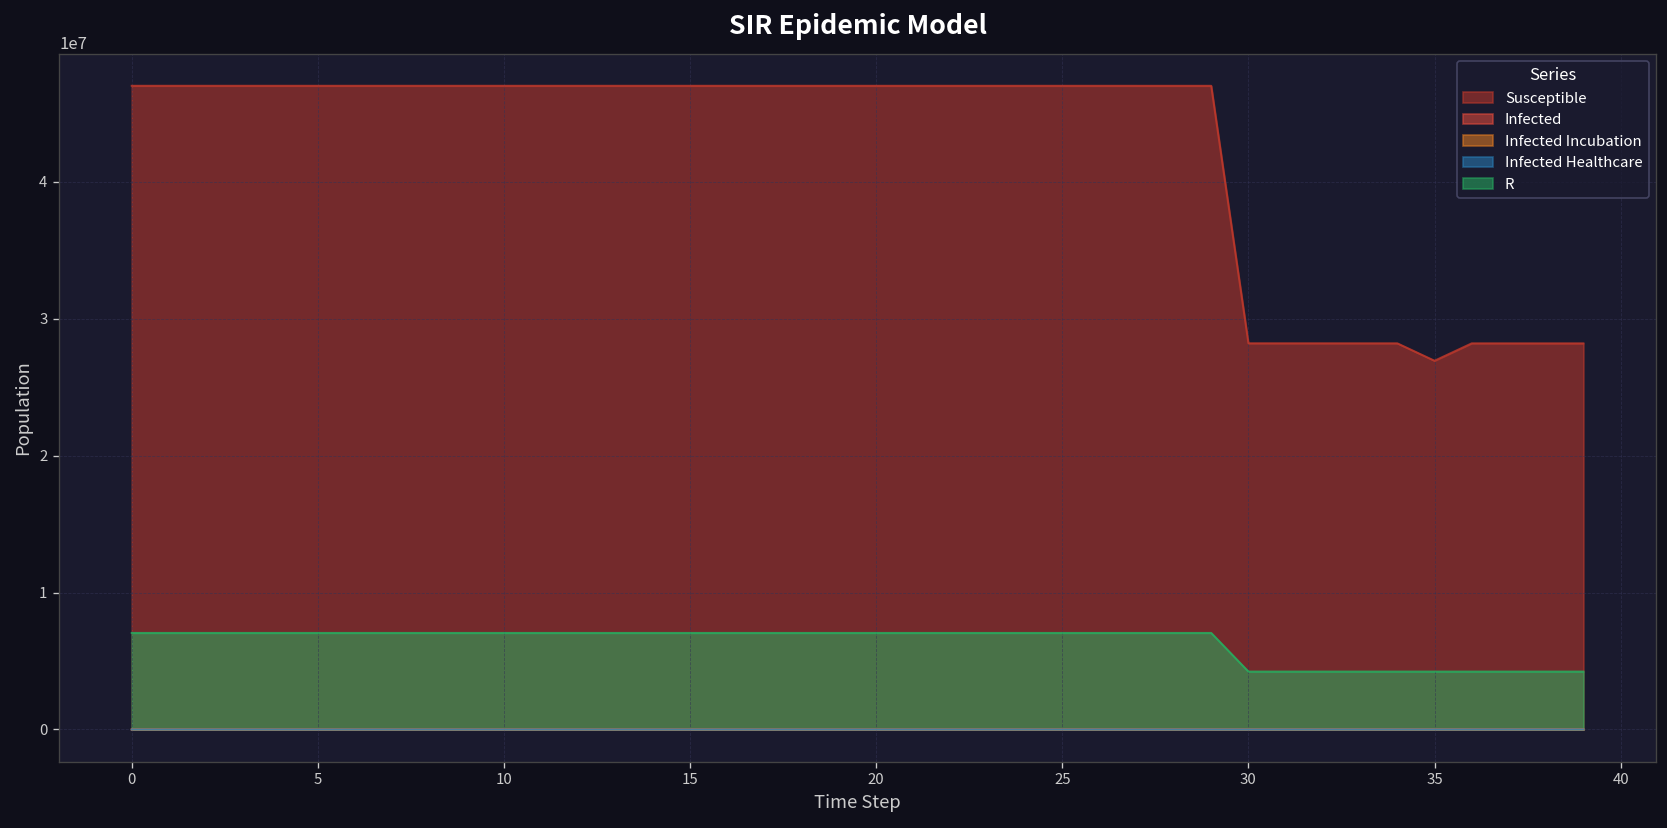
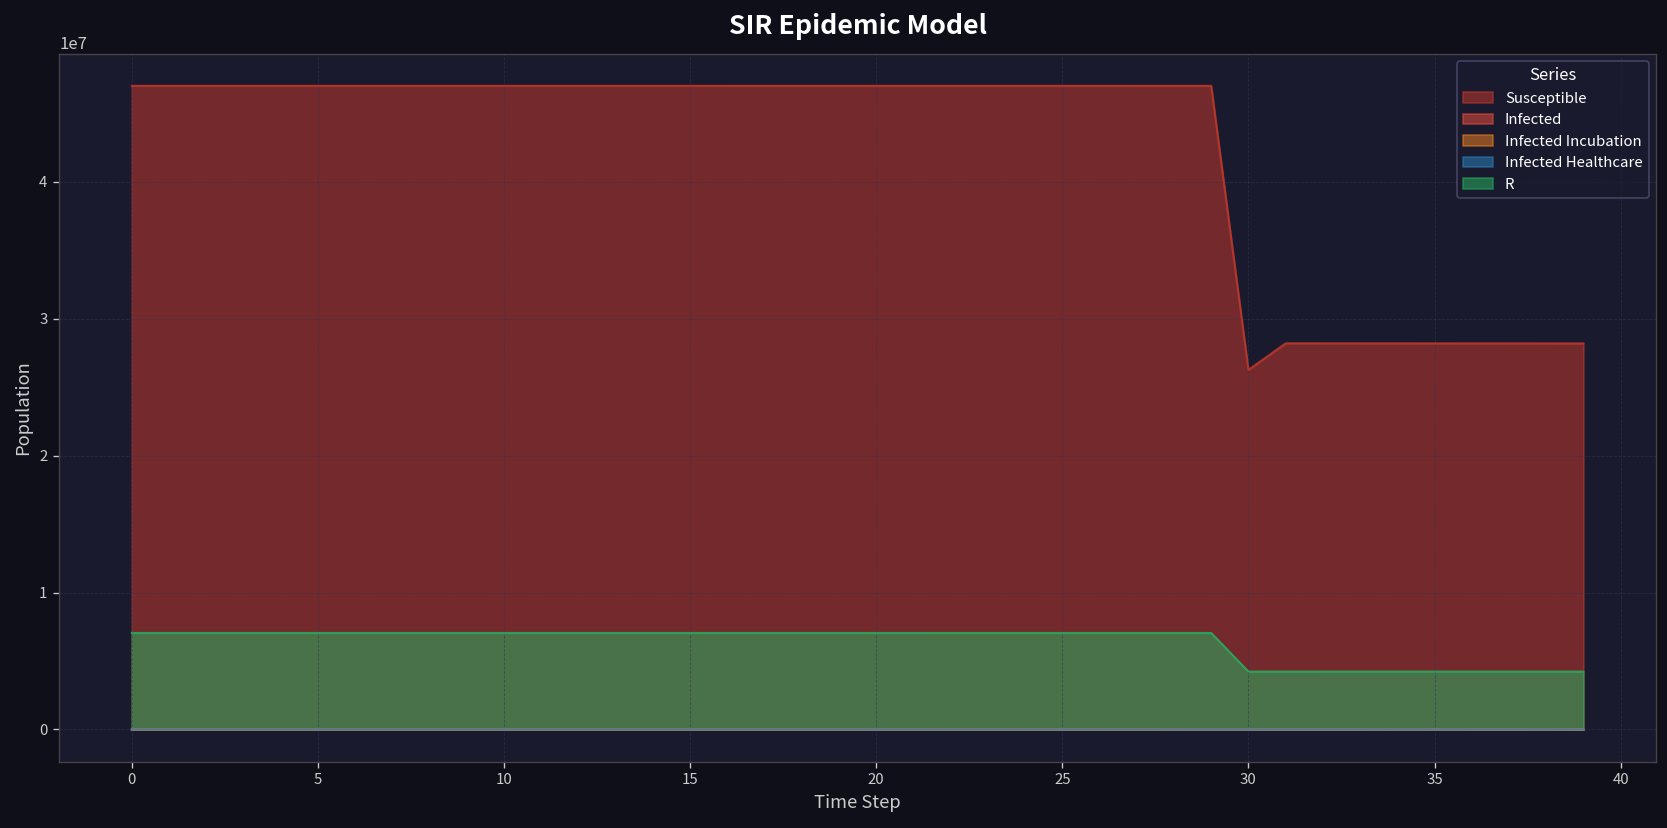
Susceptible, 30: 28200000 -> 26300000
Susceptible, 35: 26900000 -> 28200000
